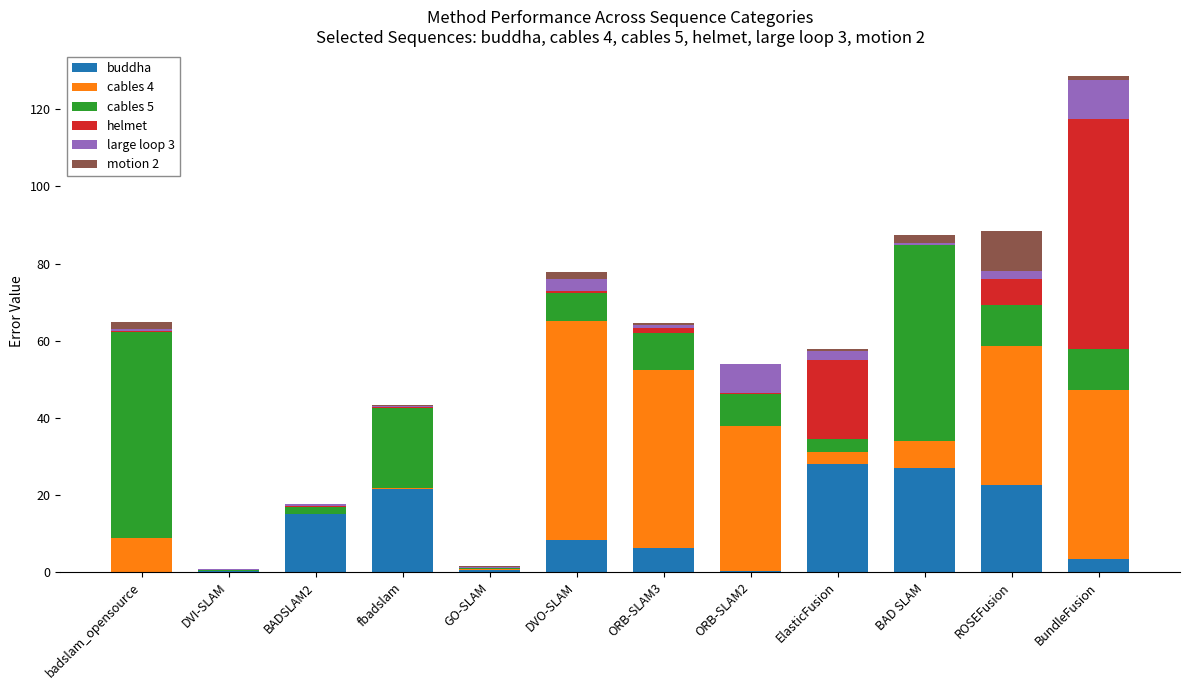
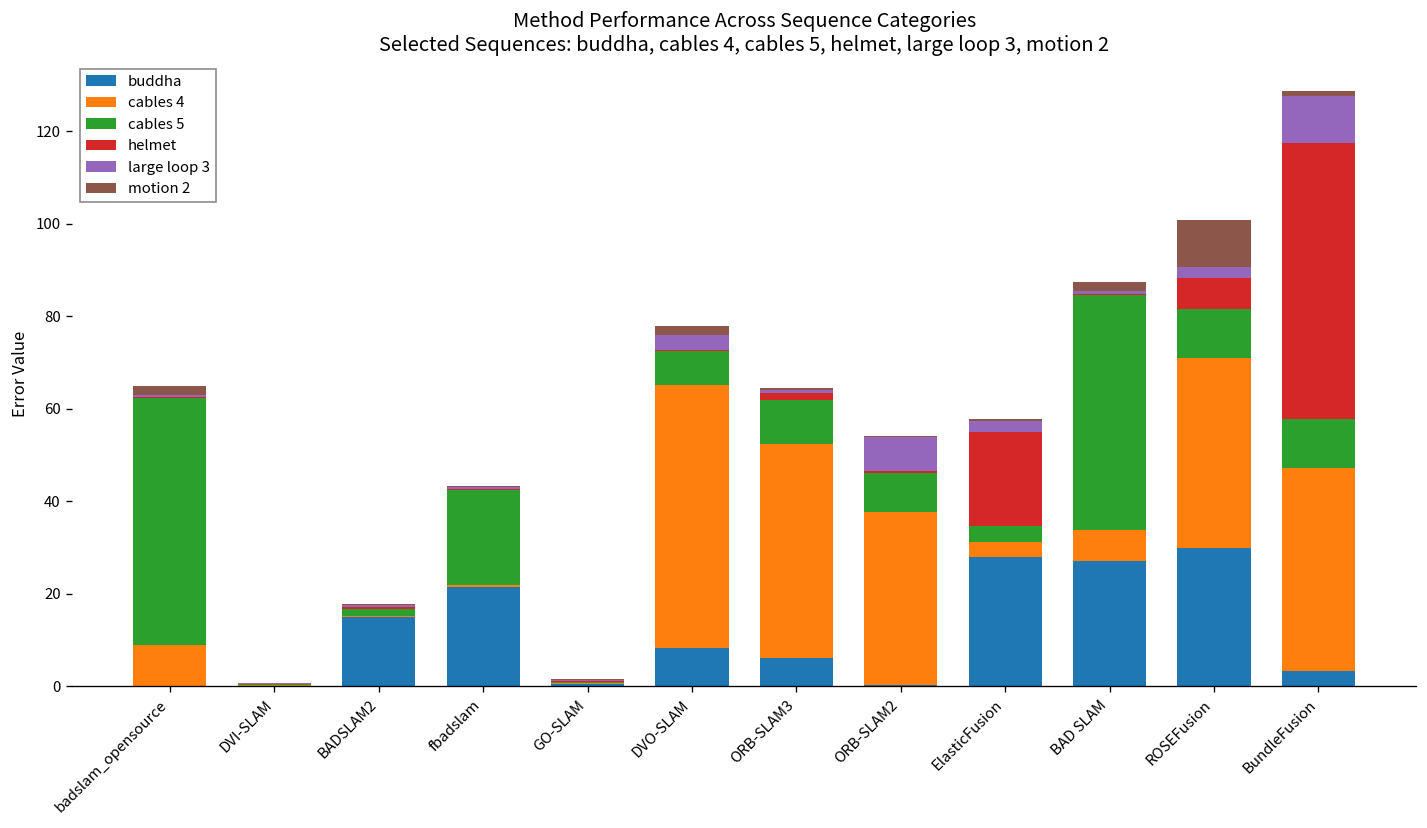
buddha, ROSEFusion: 23 -> 30
cables 4, ROSEFusion: 36 -> 41
